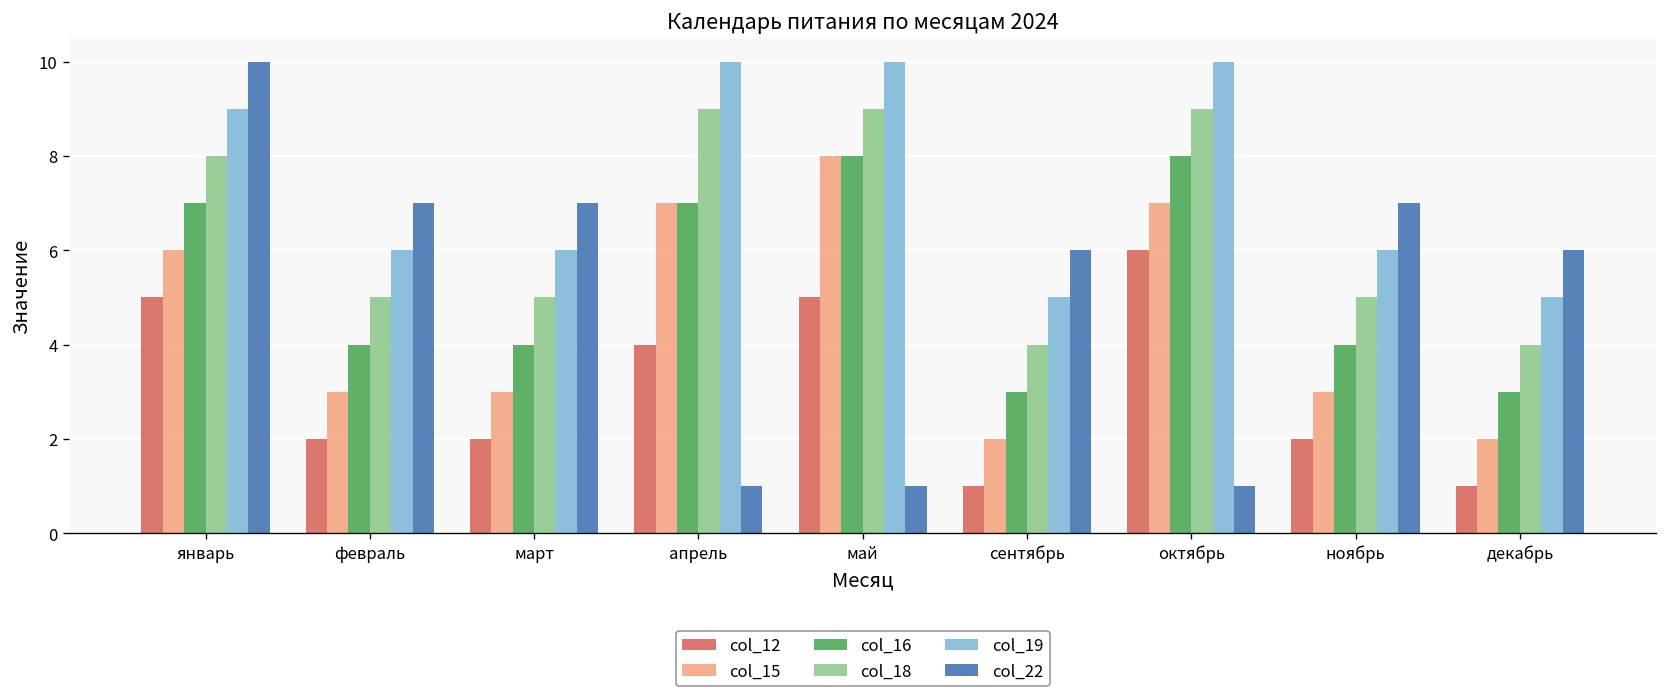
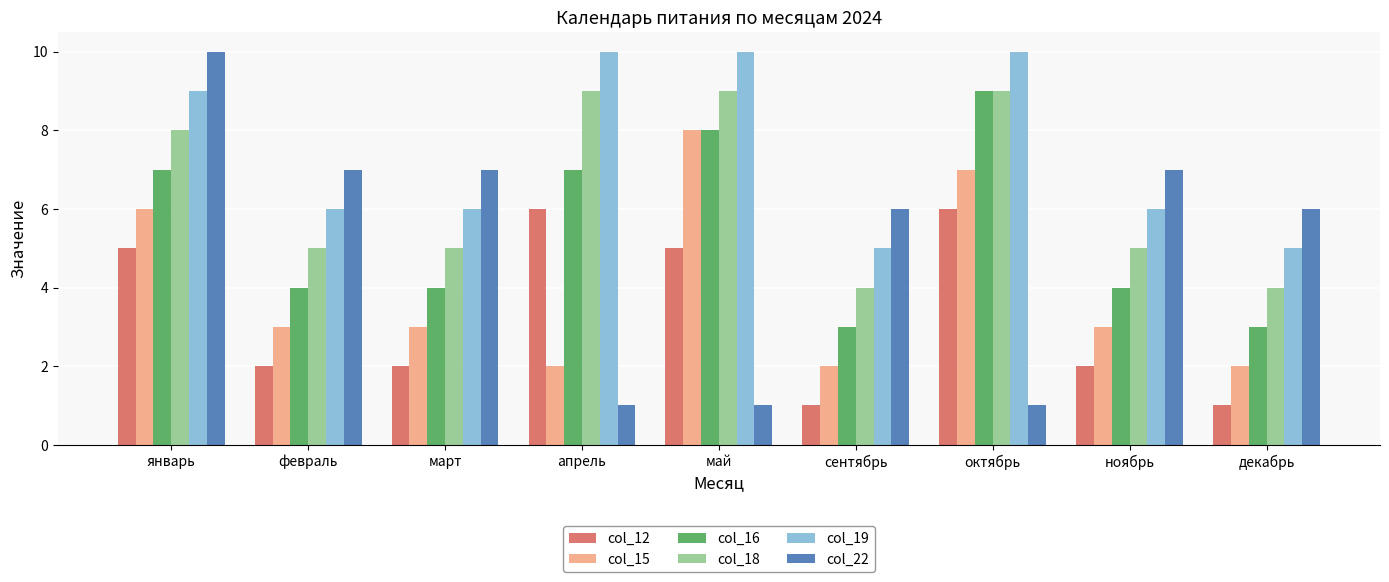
col_12, апрель: 4 -> 6
col_15, апрель: 7 -> 2
col_16, октябрь: 8 -> 9
